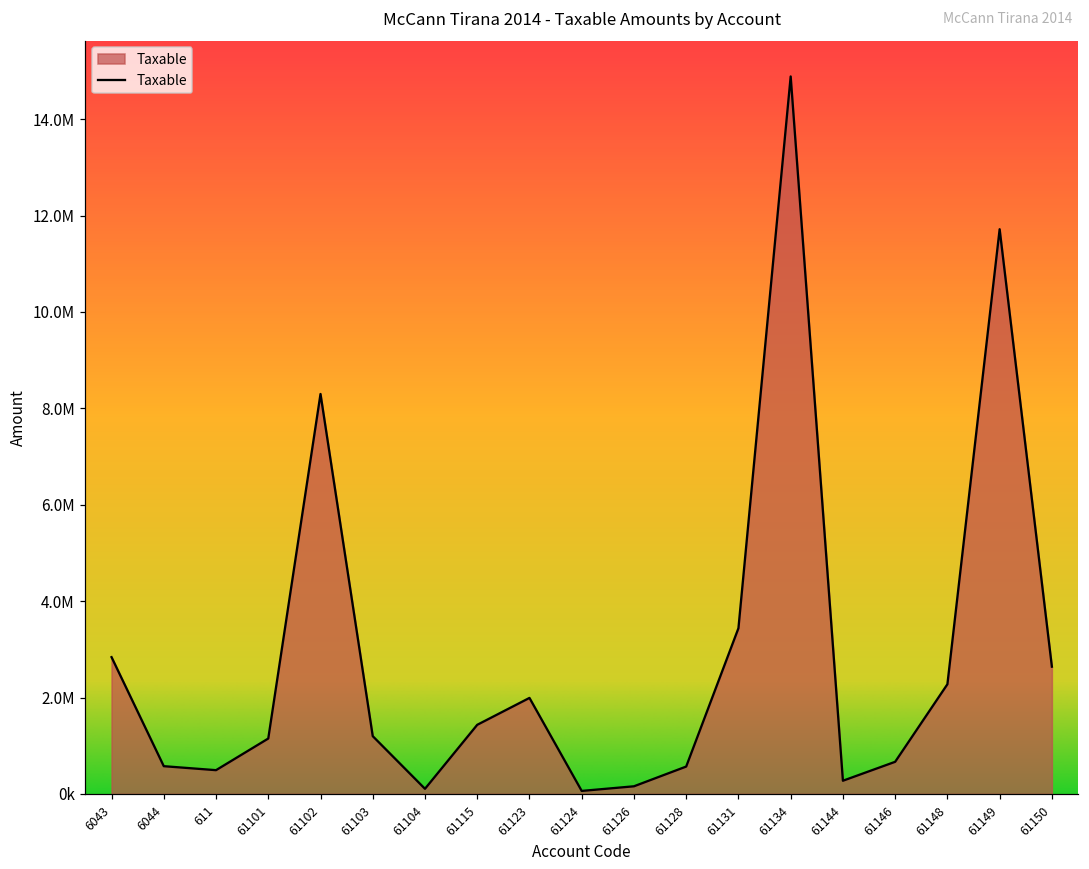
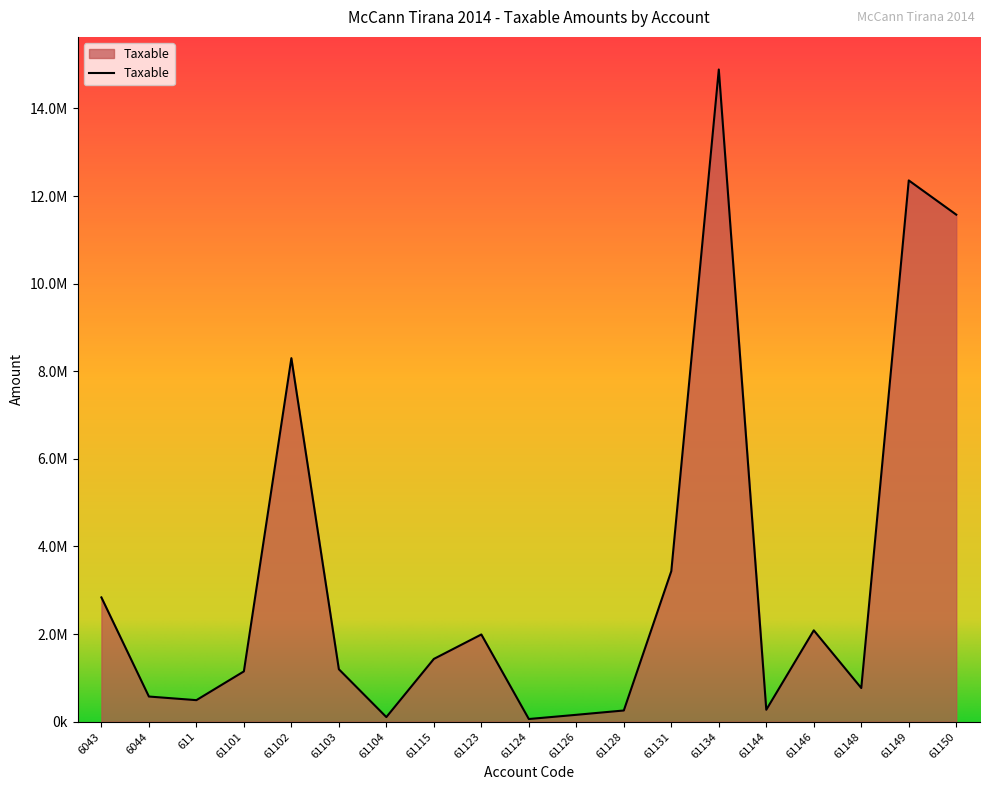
61128: 600000 -> 300000
61146: 700000 -> 2100000
61148: 2300000 -> 800000
61149: 11700000 -> 12400000
61150: 2600000 -> 11600000
